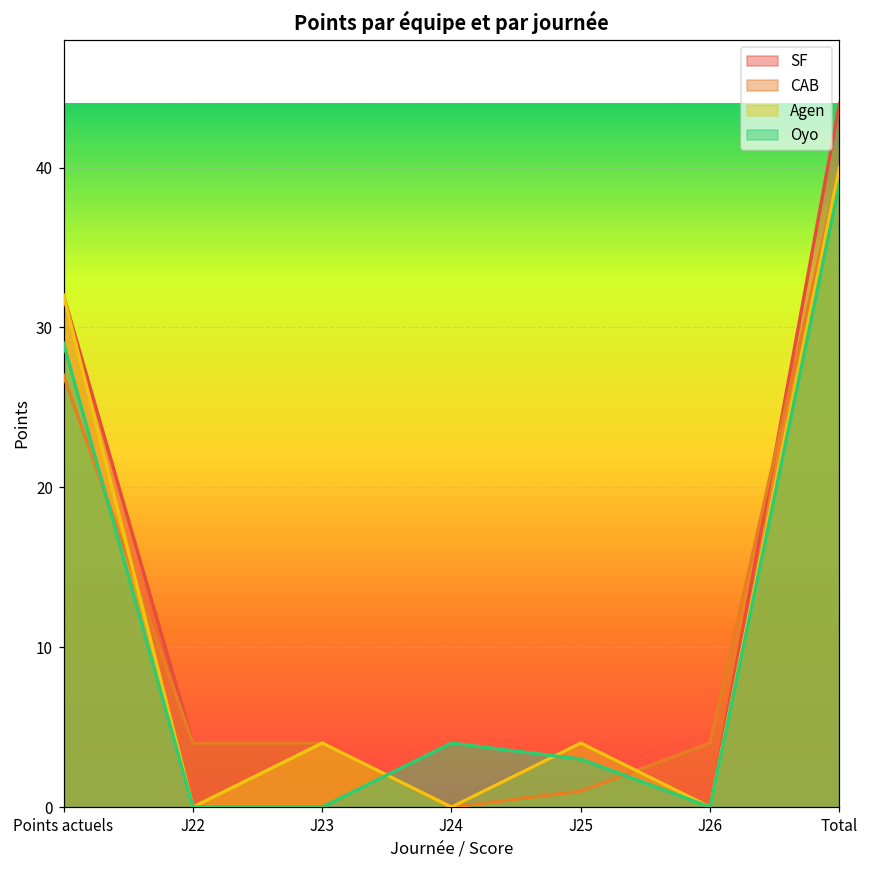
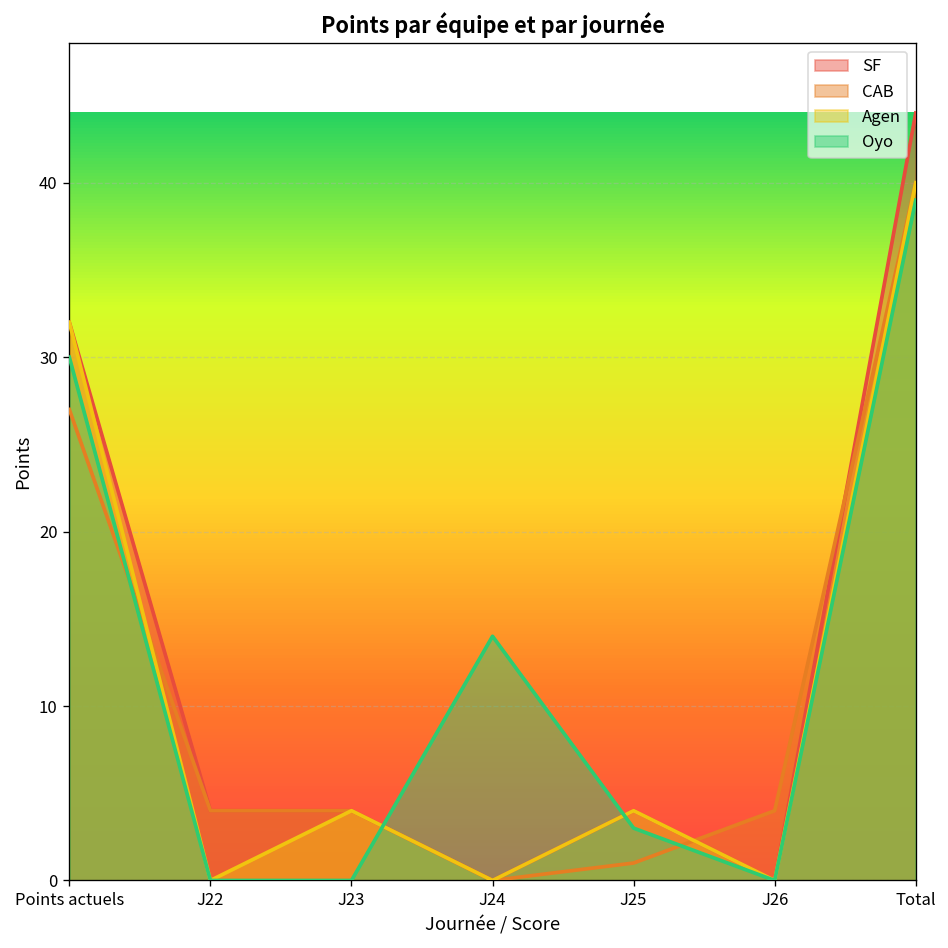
Oyo, Points actuels: 29 -> 30
Oyo, J24: 4 -> 14
